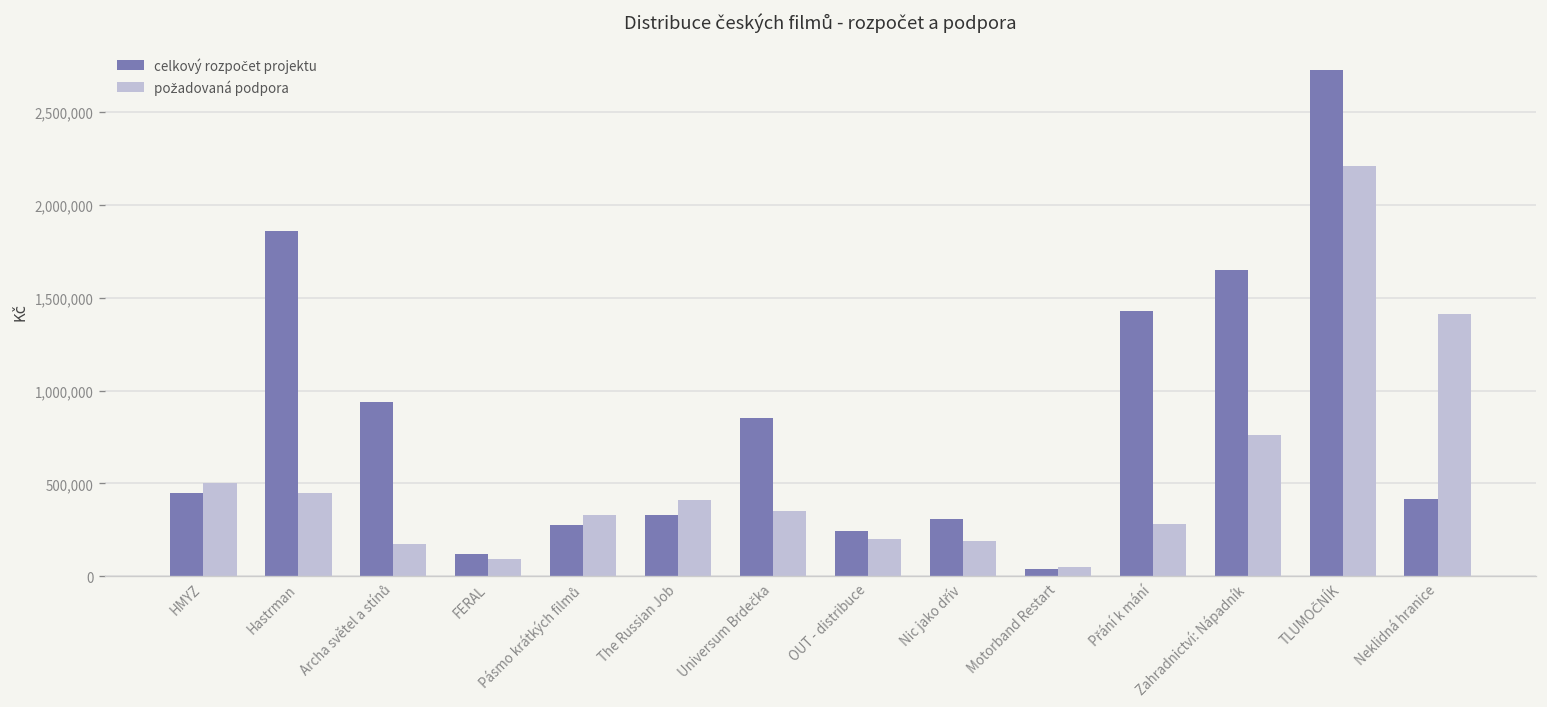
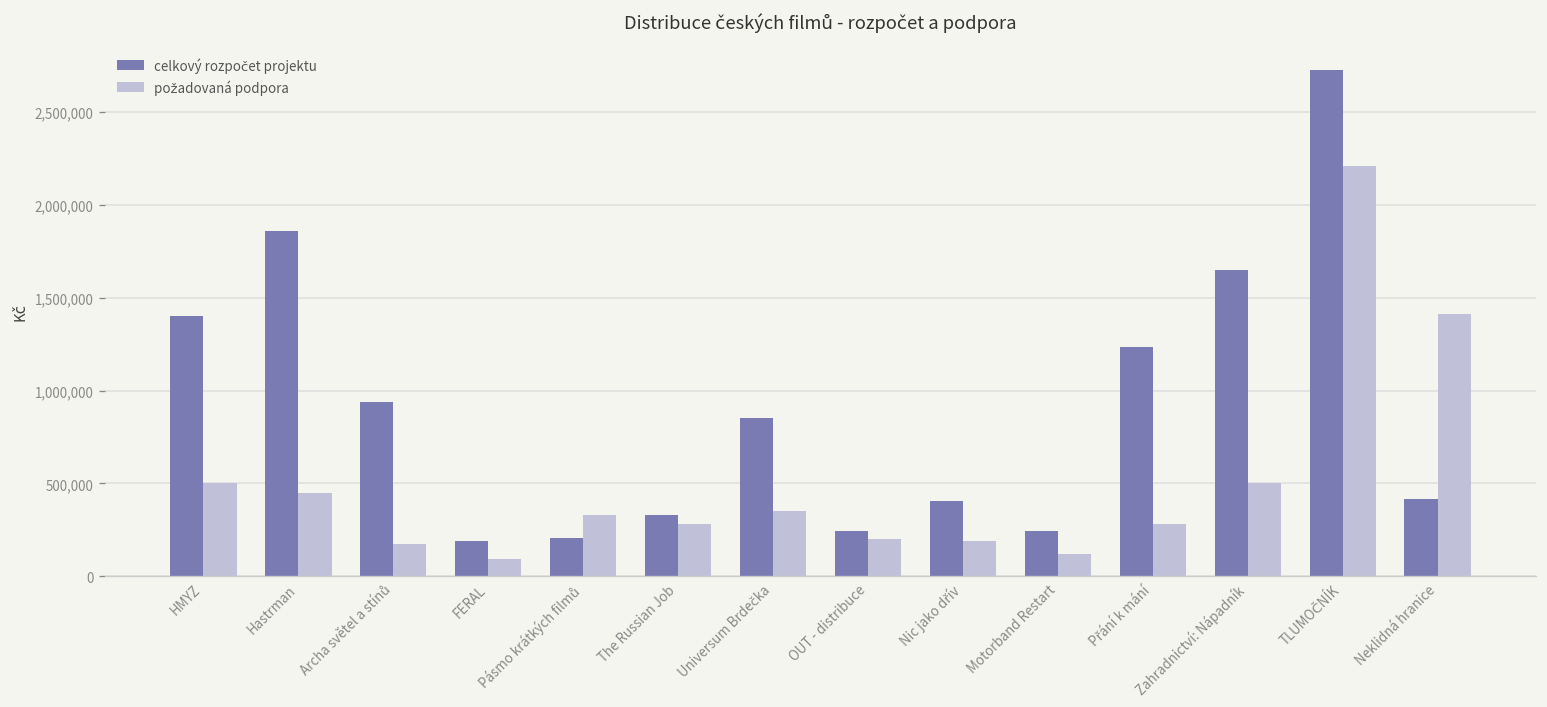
celkový rozpočet projektu, HMYZ: 450,000 -> 1,400,000
celkový rozpočet projektu, FERAL: 120,000 -> 190,000
celkový rozpočet projektu, Pásmo krátkých filmů: 280,000 -> 210,000
požadovaná podpora, The Russian Job: 410,000 -> 280,000
celkový rozpočet projektu, Nic jako dřív: 310,000 -> 400,000
celkový rozpočet projektu, Motorband Restart: 40,000 -> 240,000
požadovaná podpora, Motorband Restart: 50,000 -> 120,000
celkový rozpočet projektu, Přání k mání: 1,430,000 -> 1,230,000
požadovaná podpora, Zahradnictví: Nápadník: 760,000 -> 500,000
